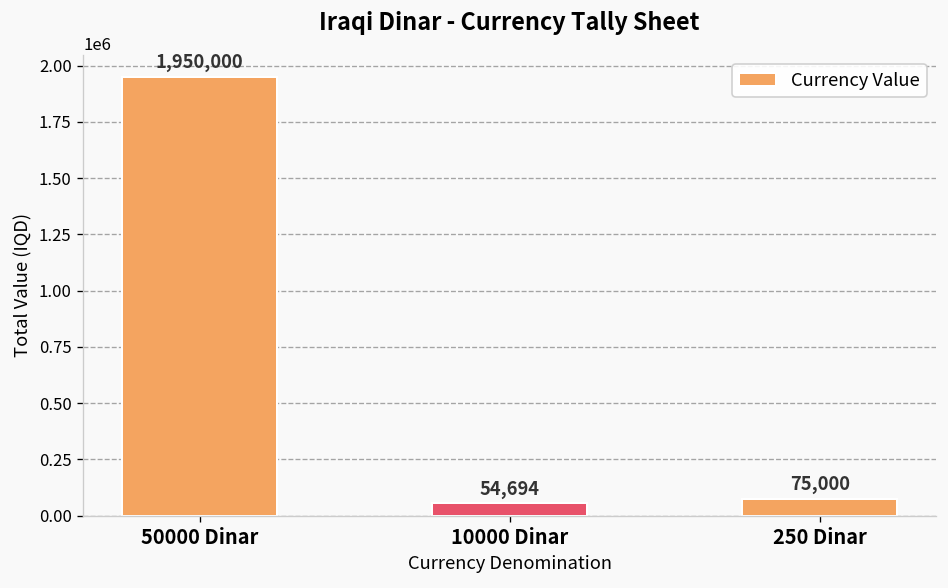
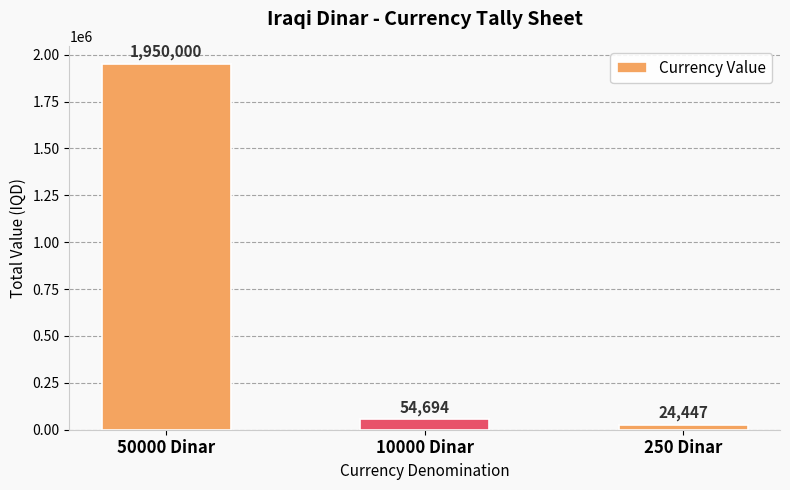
250 Dinar: 75,000 -> 24,447
